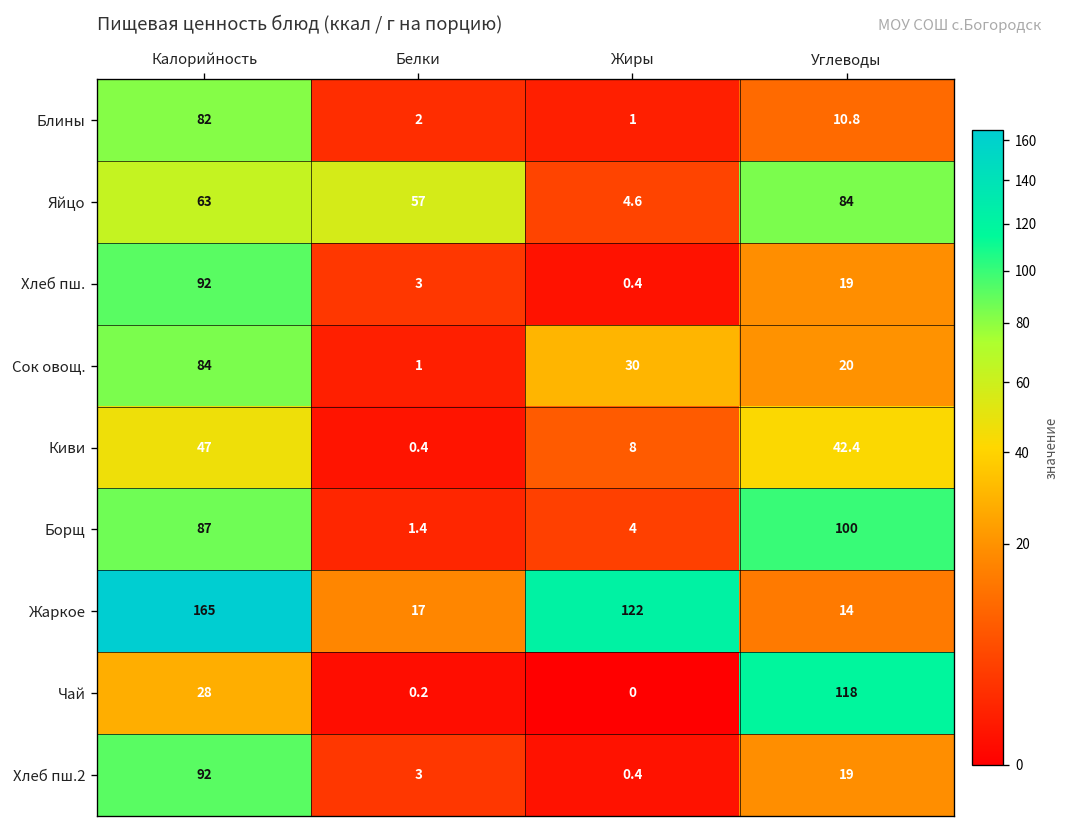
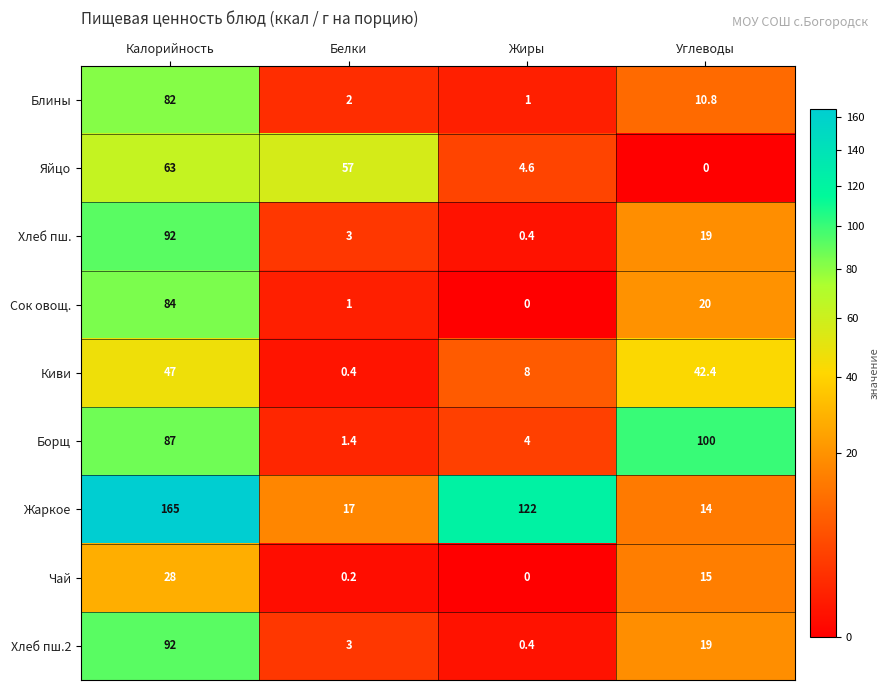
Яйцо, Углеводы: 84 -> 0
Сок овощ., Жиры: 30 -> 0
Чай, Углеводы: 118 -> 15
